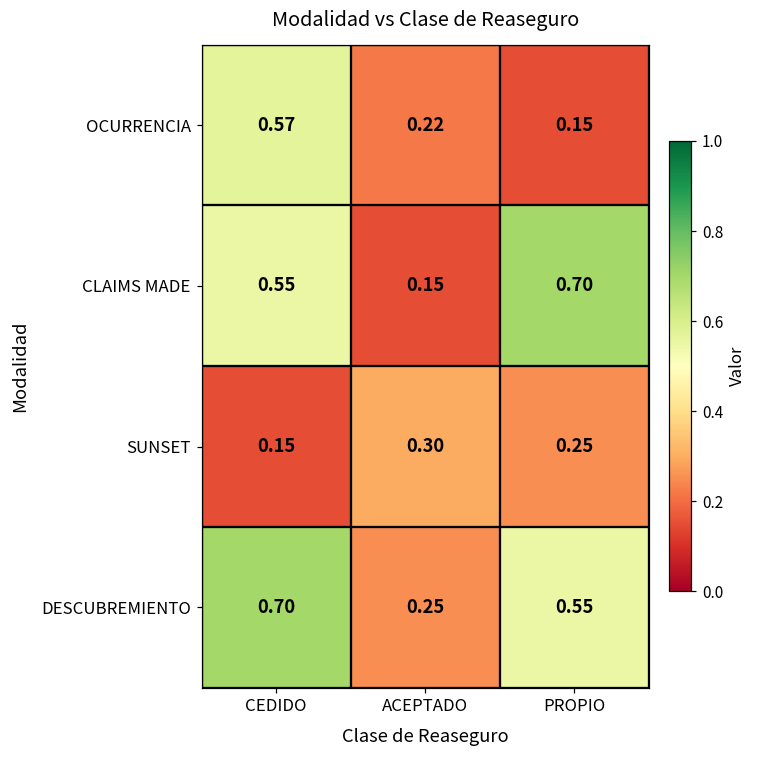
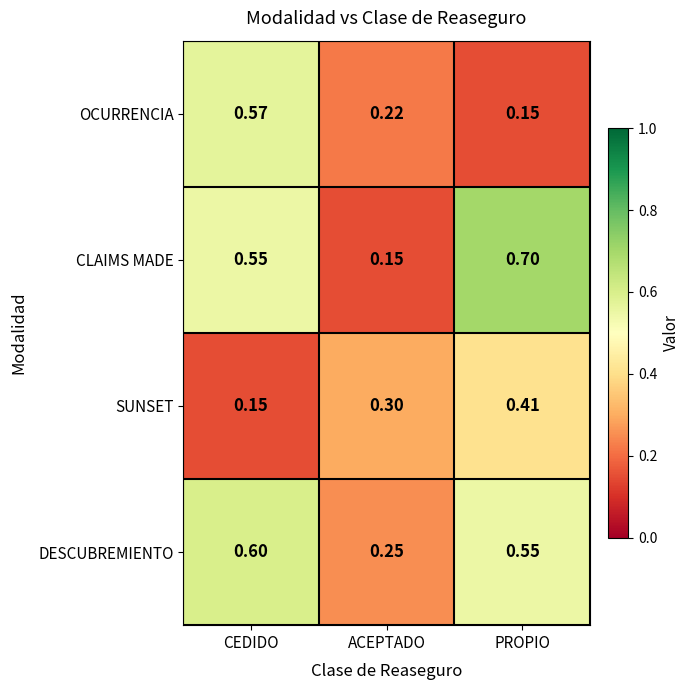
SUNSET, PROPIO: 0.25 -> 0.41
DESCUBREMIENTO, CEDIDO: 0.70 -> 0.60
